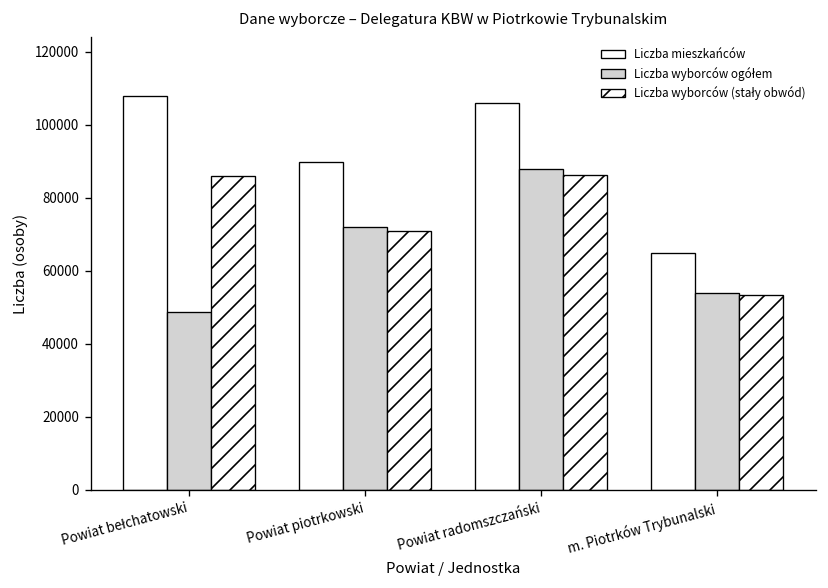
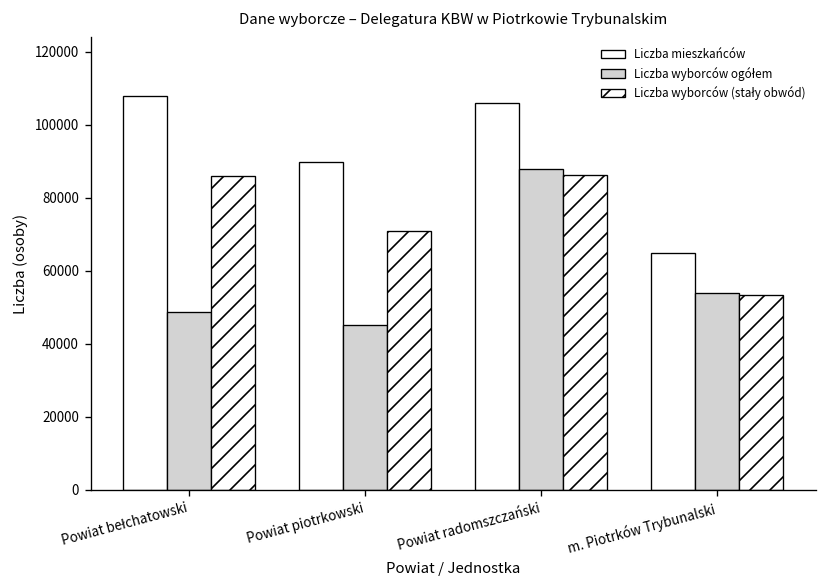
Liczba wyborców ogółem, Powiat piotrkowski: 72000 -> 45000
